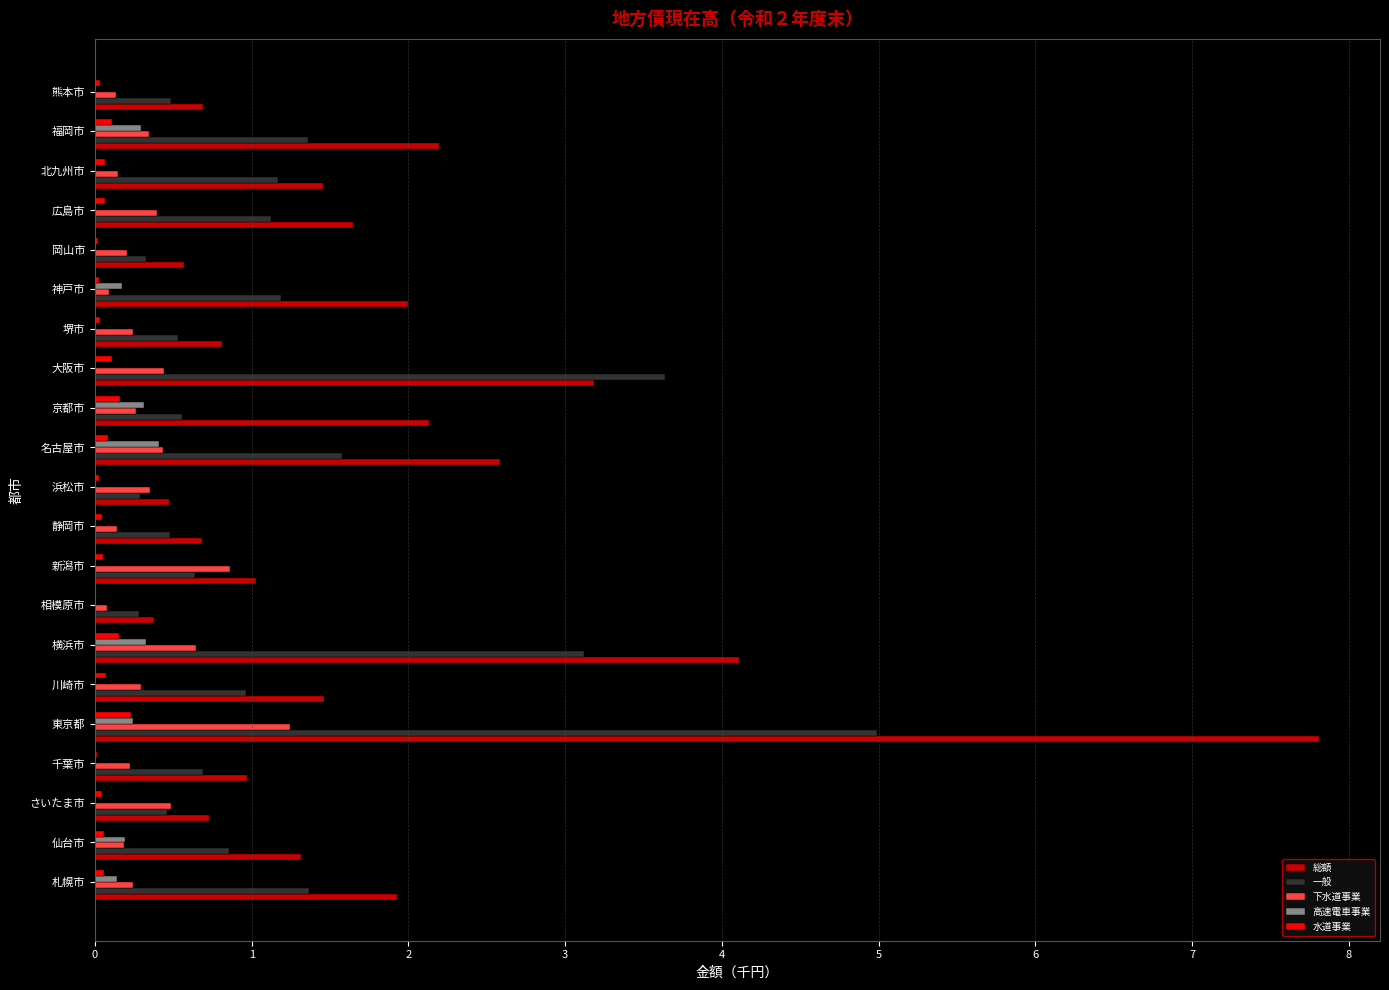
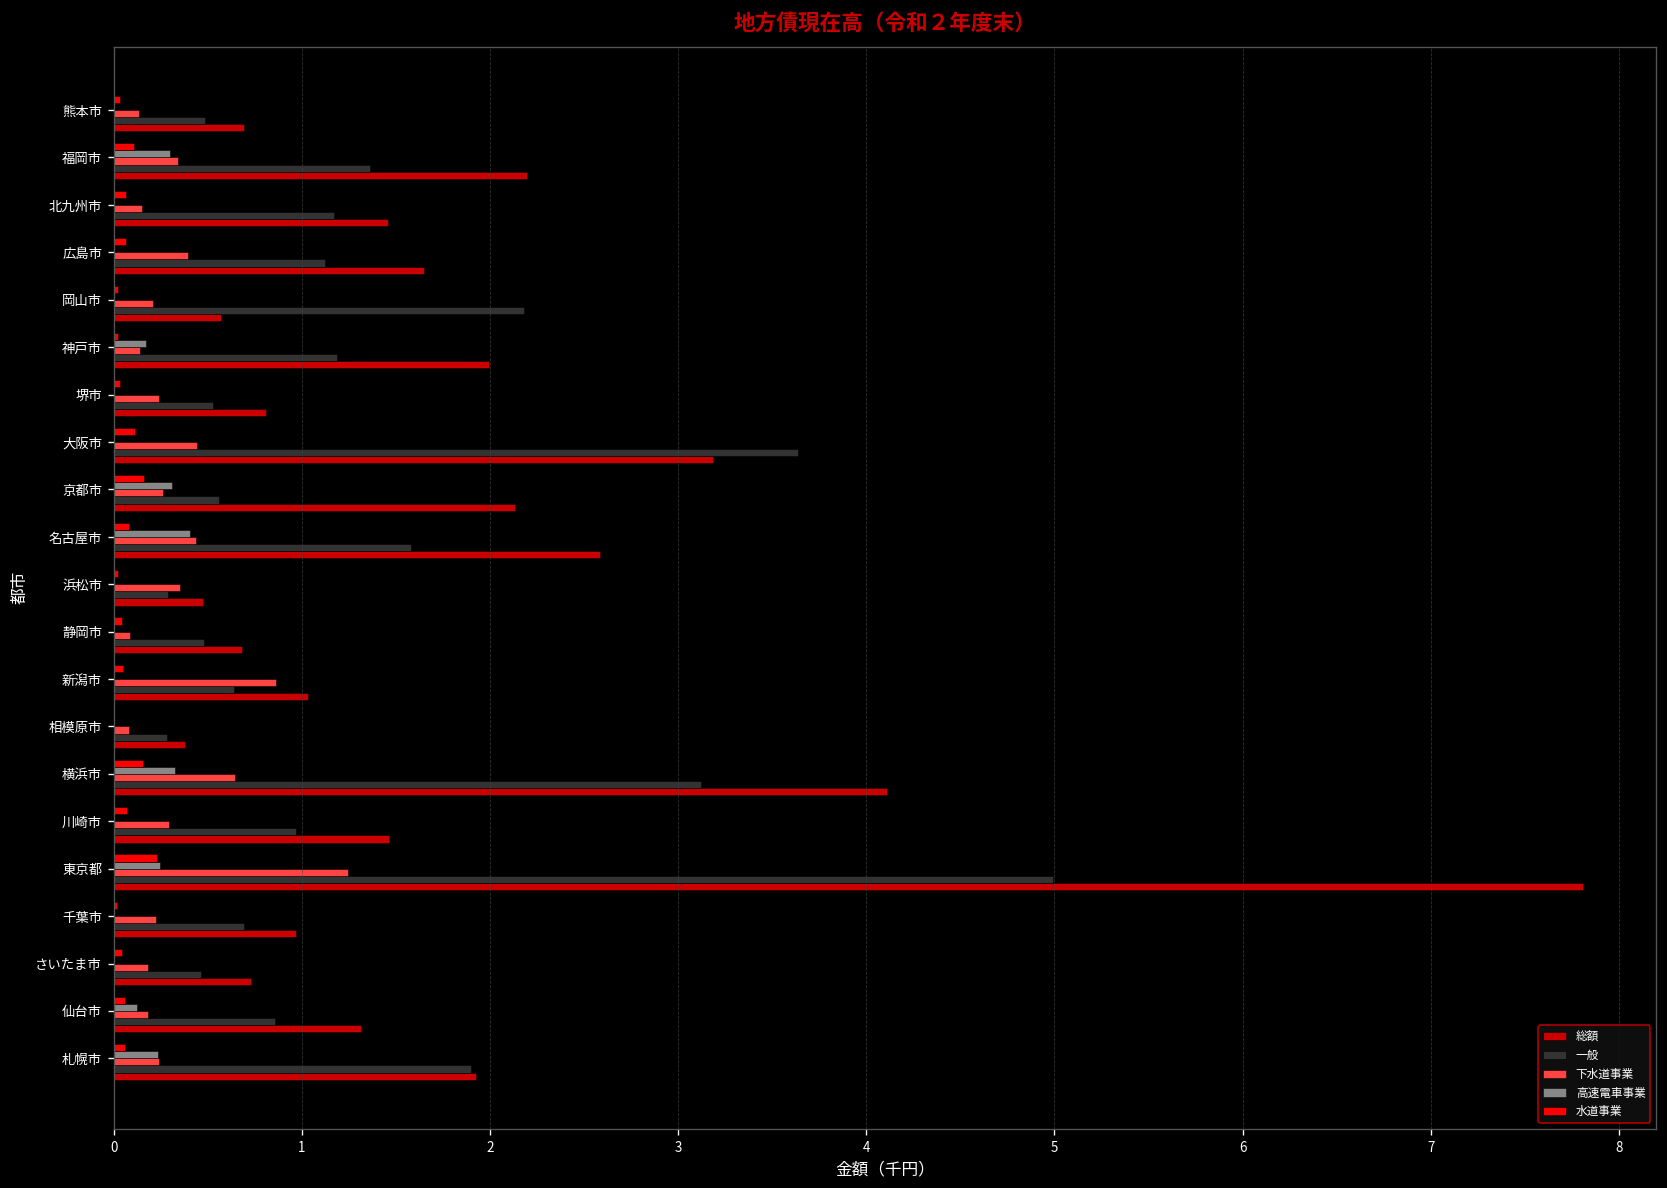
一般, 岡山市: 0.33 -> 2.18
下水道事業, 神戸市: 0.09 -> 0.14
下水道事業, 静岡市: 0.14 -> 0.09
下水道事業, さいたま市: 0.48 -> 0.18
高速電車事業, 仙台市: 0.19 -> 0.12
高速電車事業, 札幌市: 0.14 -> 0.24
一般, 札幌市: 1.36 -> 1.90
